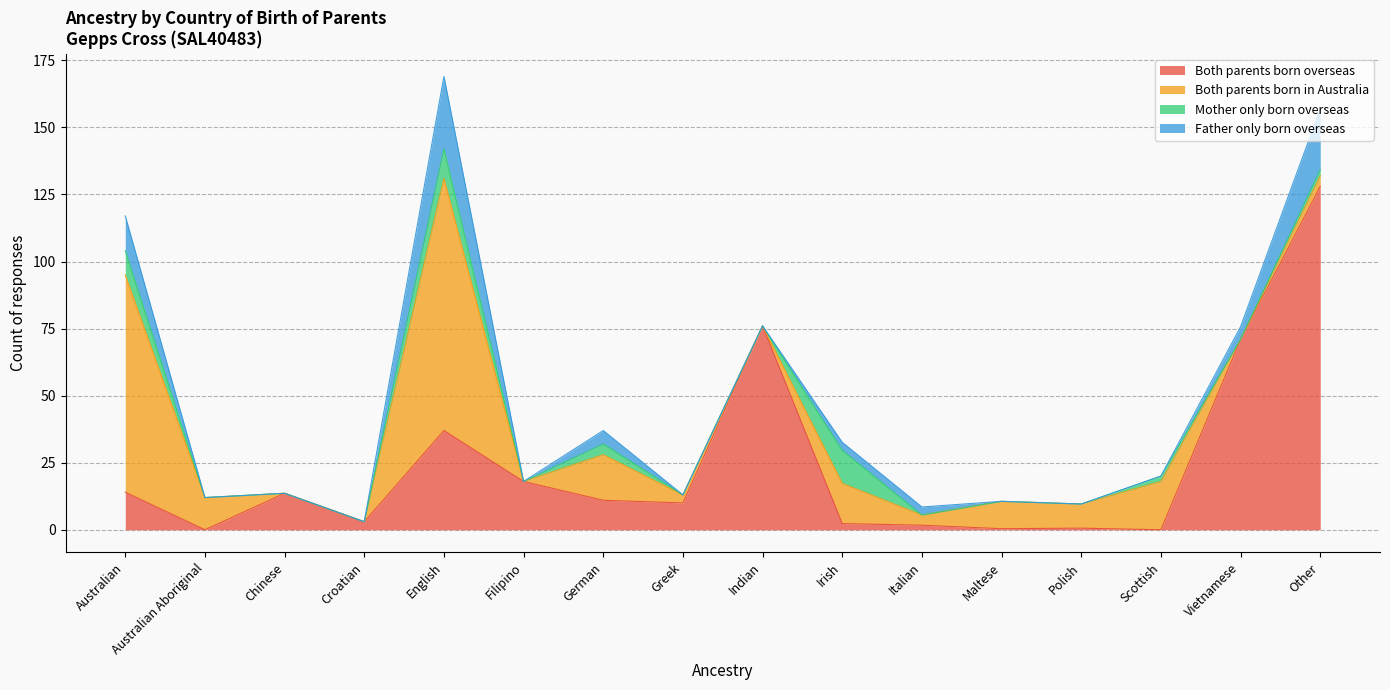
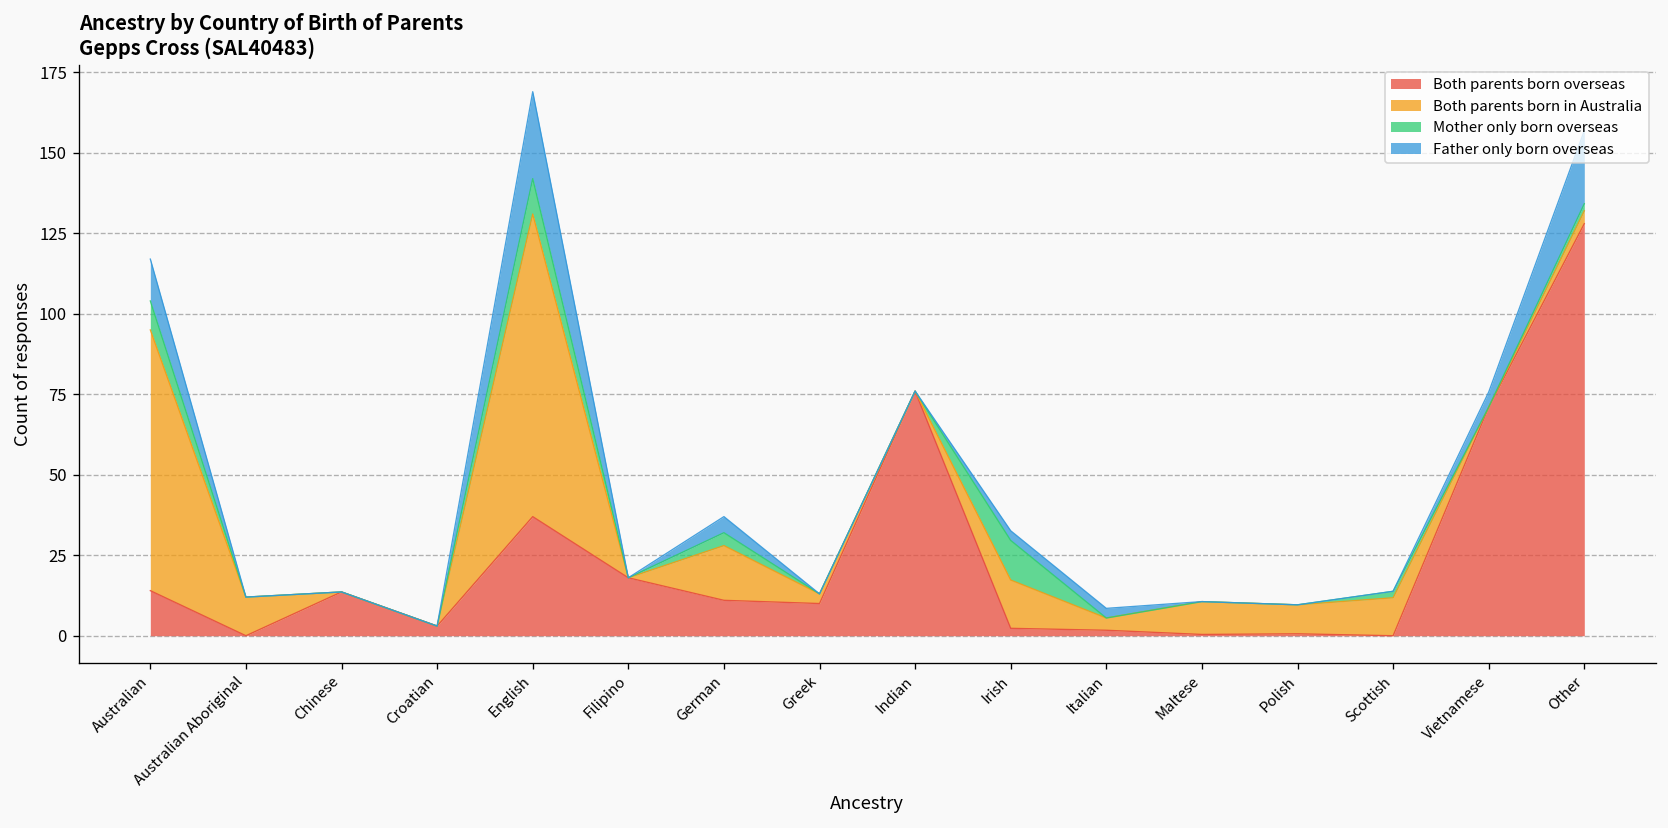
Both parents born in Australia, Scottish: 18 -> 12
